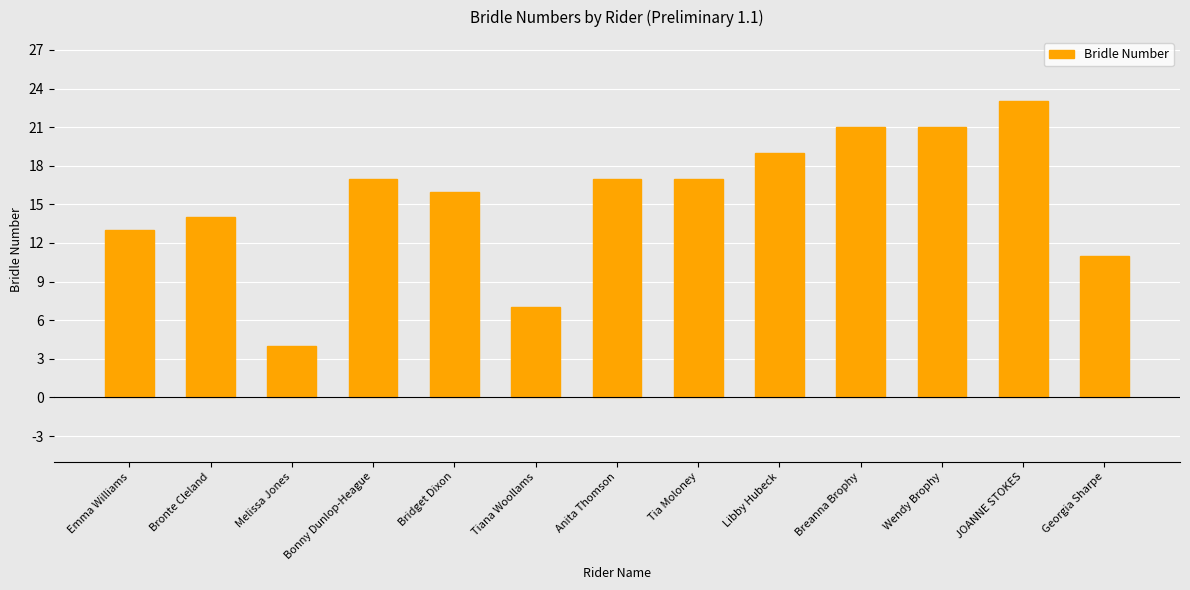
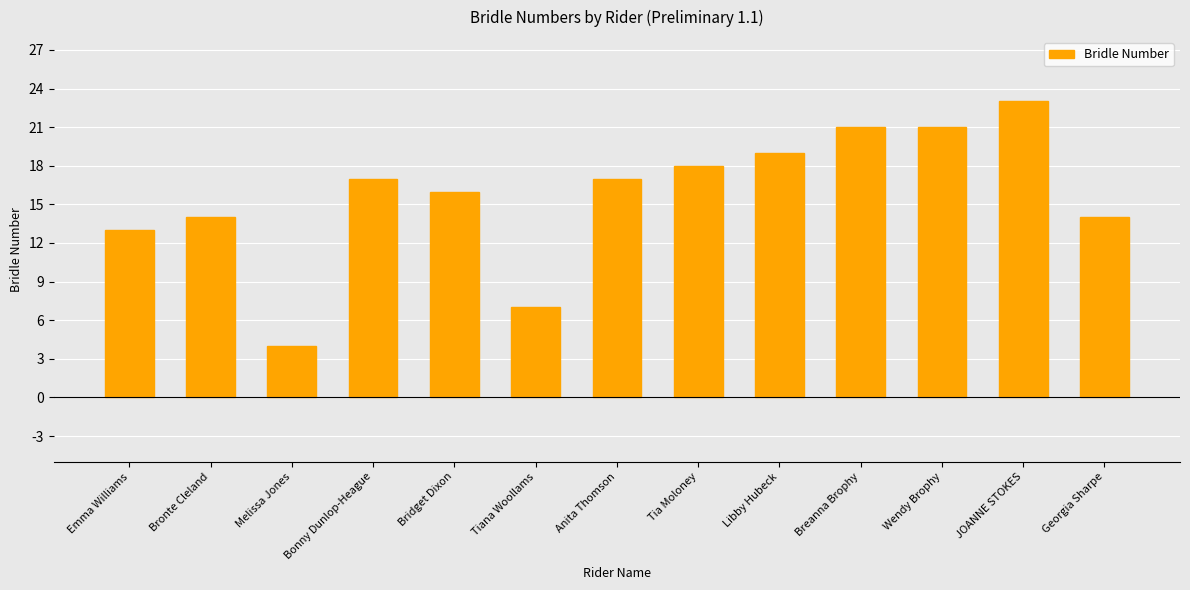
Tia Moloney: 17 -> 18
Georgia Sharpe: 11 -> 14
